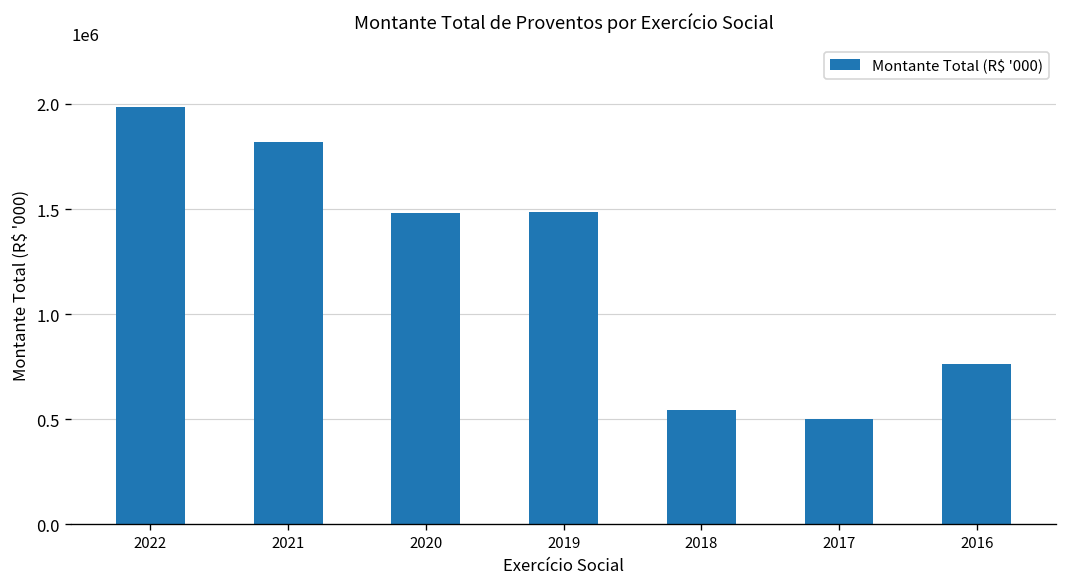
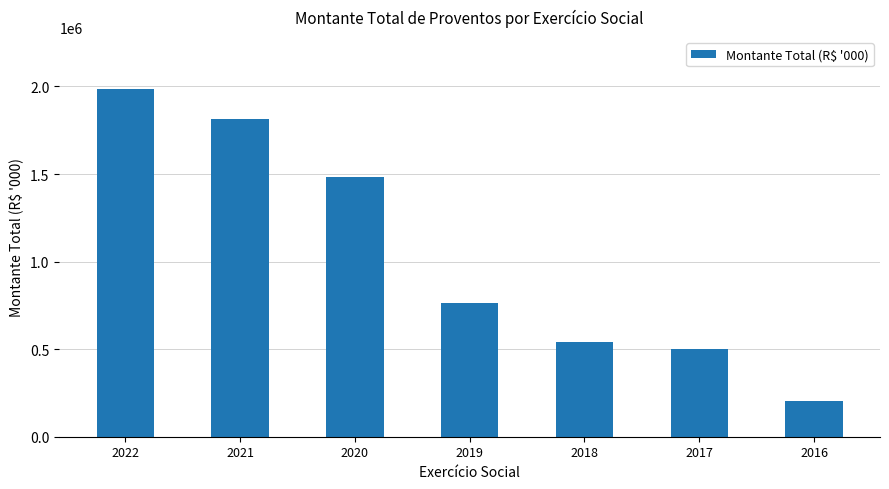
2019: 1490000 -> 760000
2016: 760000 -> 200000
